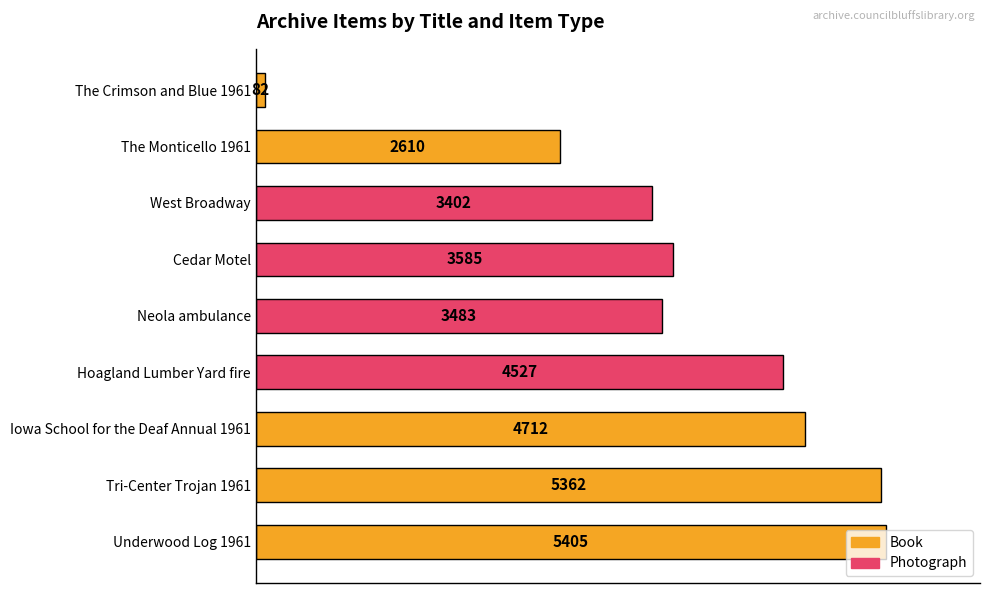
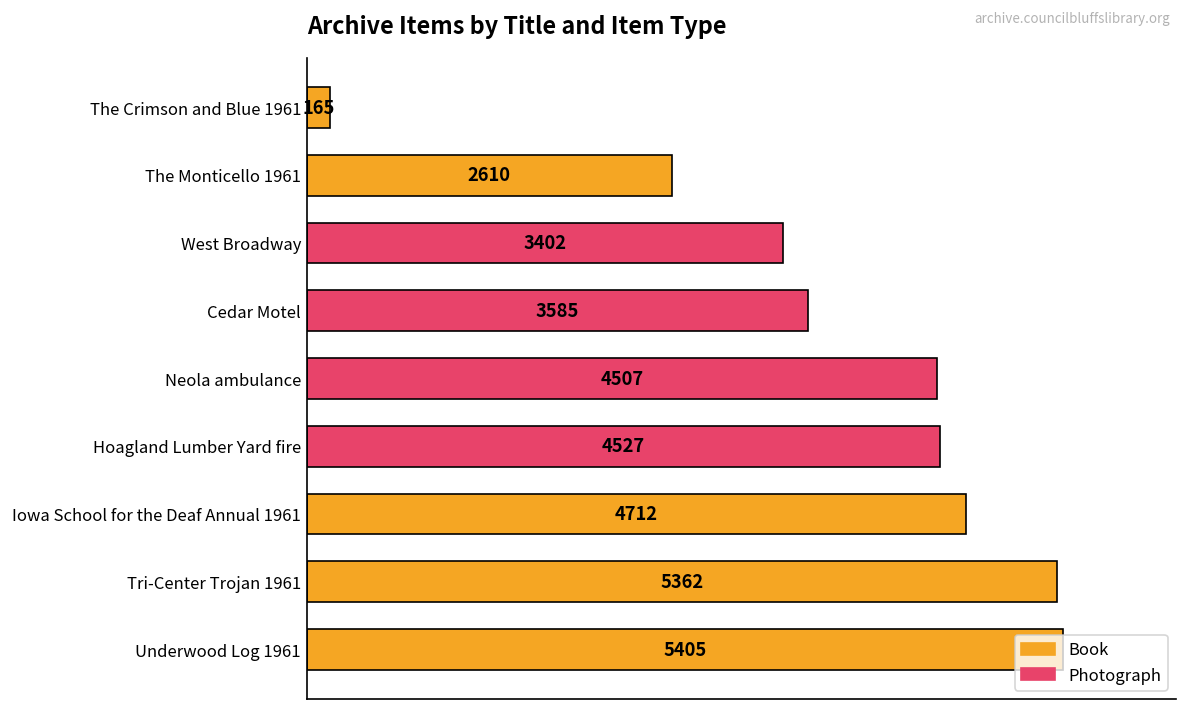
The Crimson and Blue 1961: 82 -> 165
Neola ambulance: 3483 -> 4507
